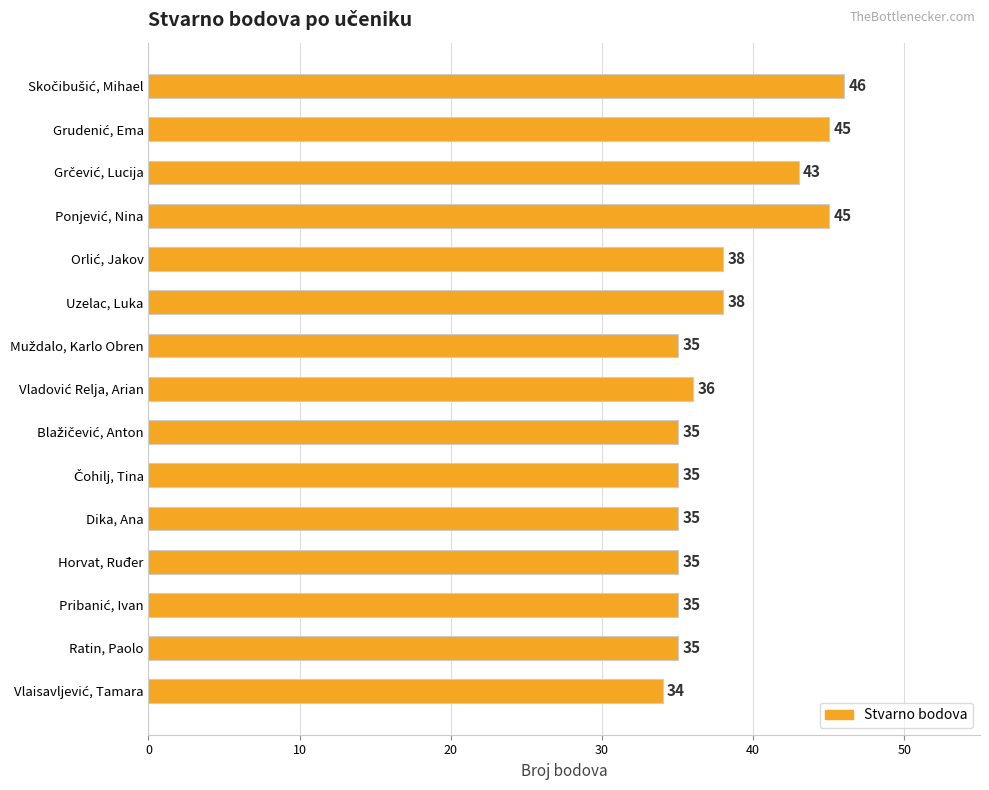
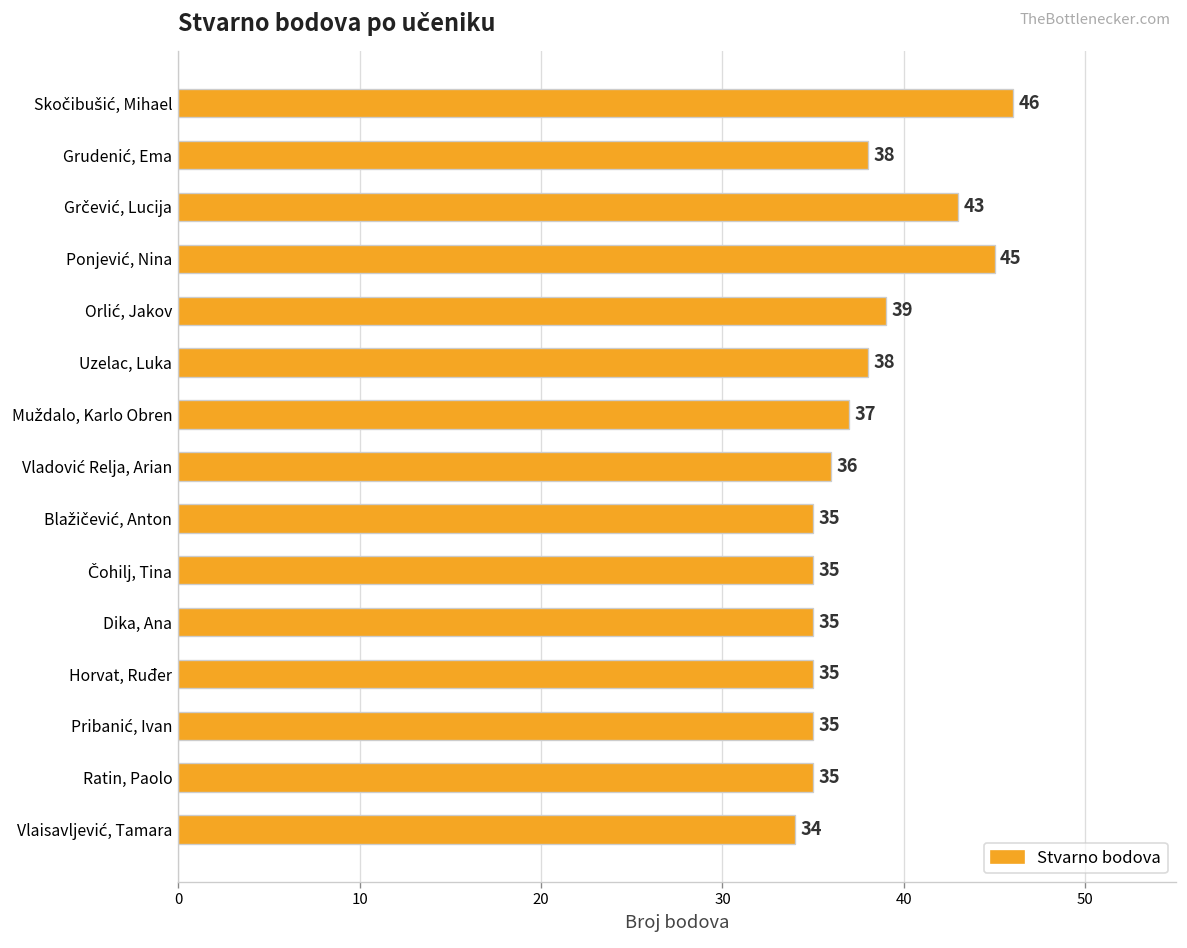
Grudenić, Ema: 45 -> 38
Orlić, Jakov: 38 -> 39
Muždalo, Karlo Obren: 35 -> 37
